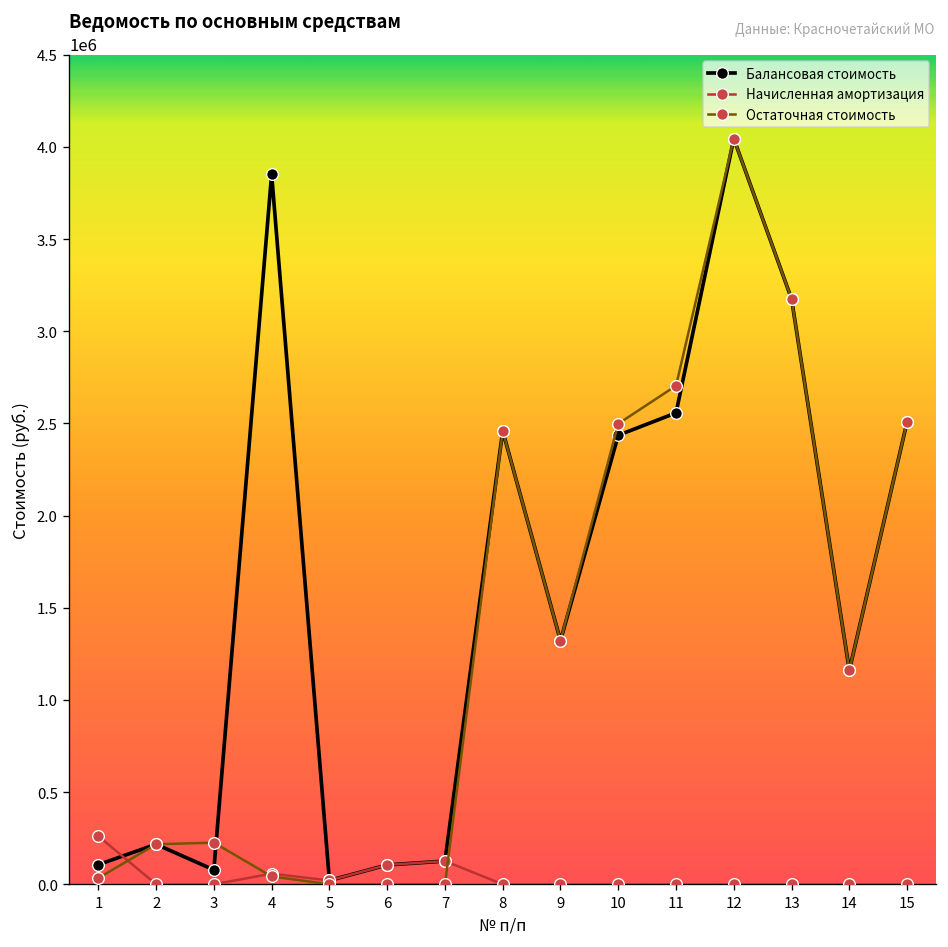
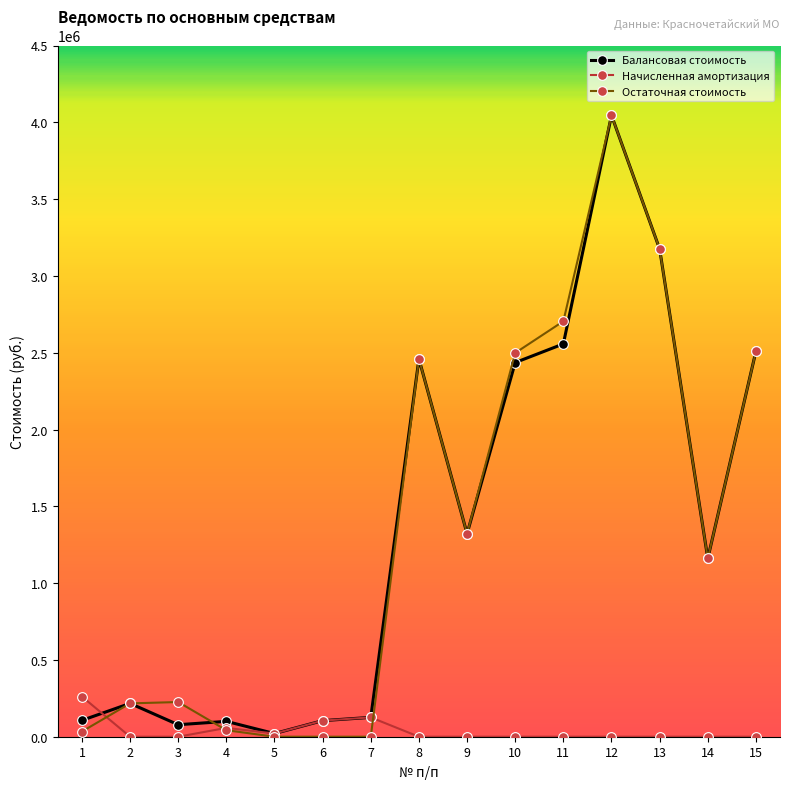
Балансовая стоимость, 4: 3850000 -> 100000
